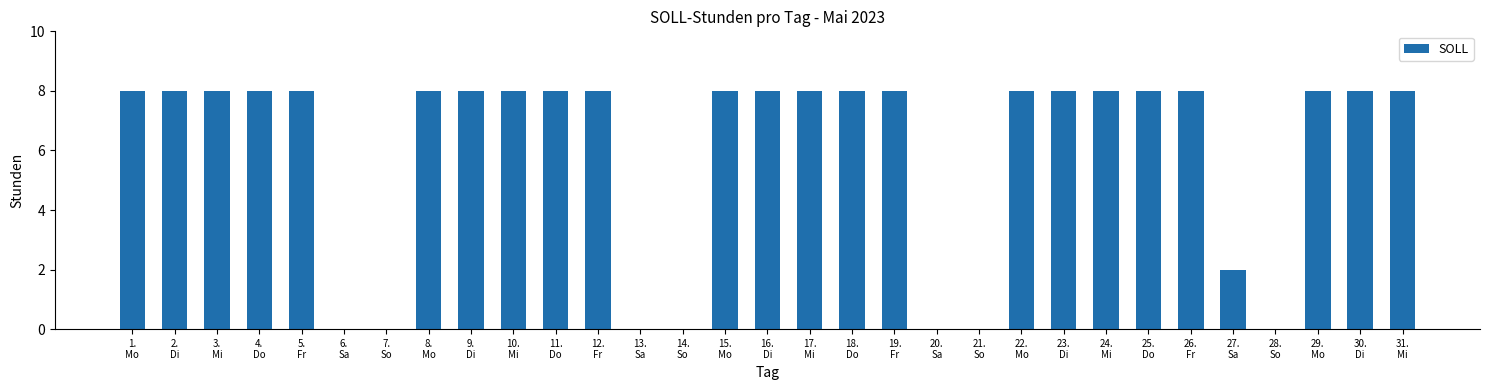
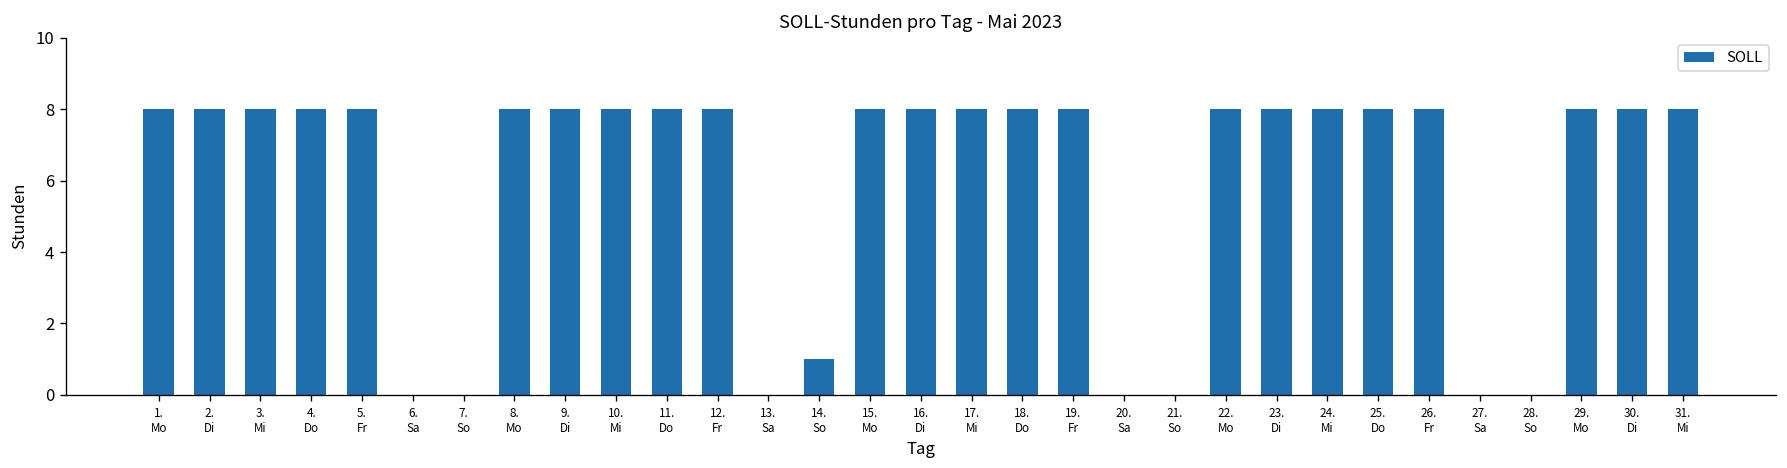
14. So: 0 -> 1
27. Sa: 2 -> 0
